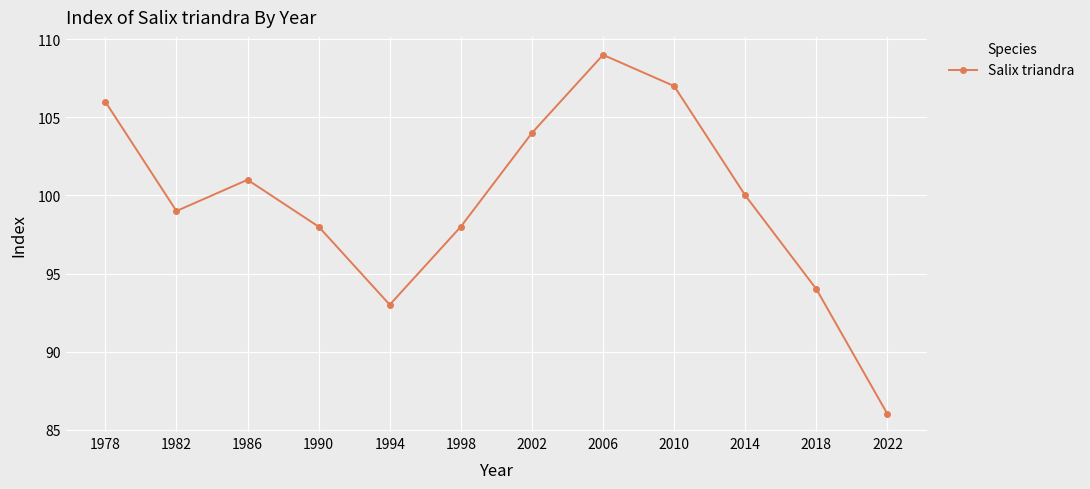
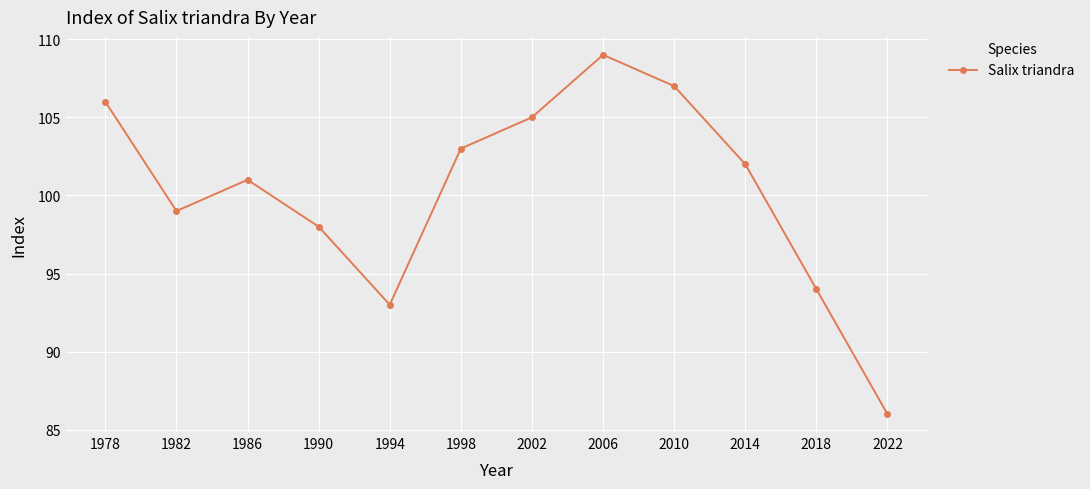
1998: 98 -> 103
2002: 104 -> 105
2014: 100 -> 102
